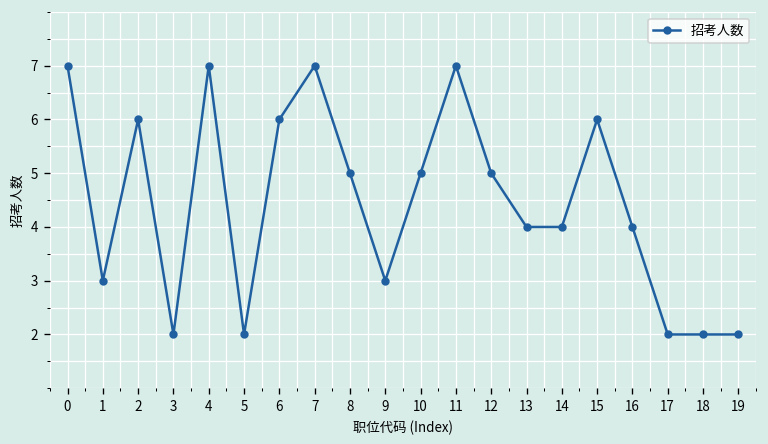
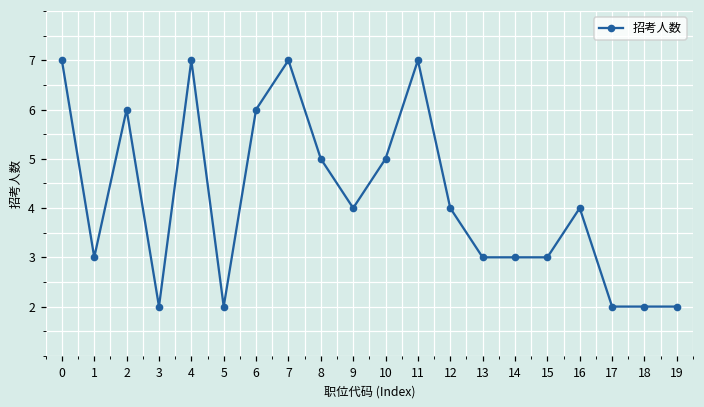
9: 3 -> 4
12: 5 -> 4
13: 4 -> 3
14: 4 -> 3
15: 6 -> 3
